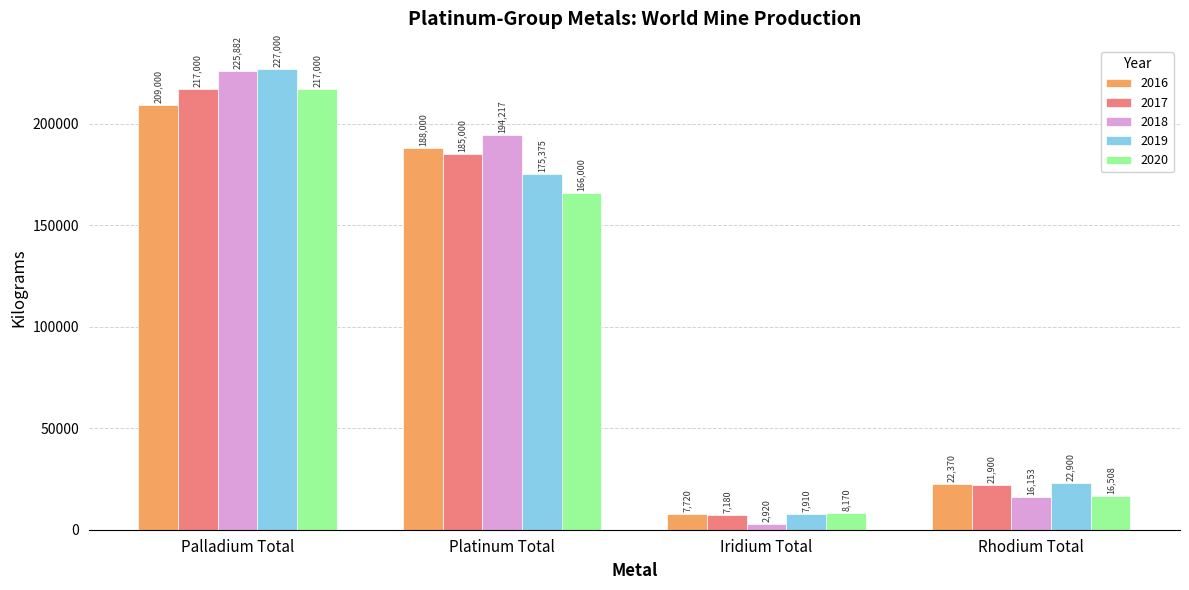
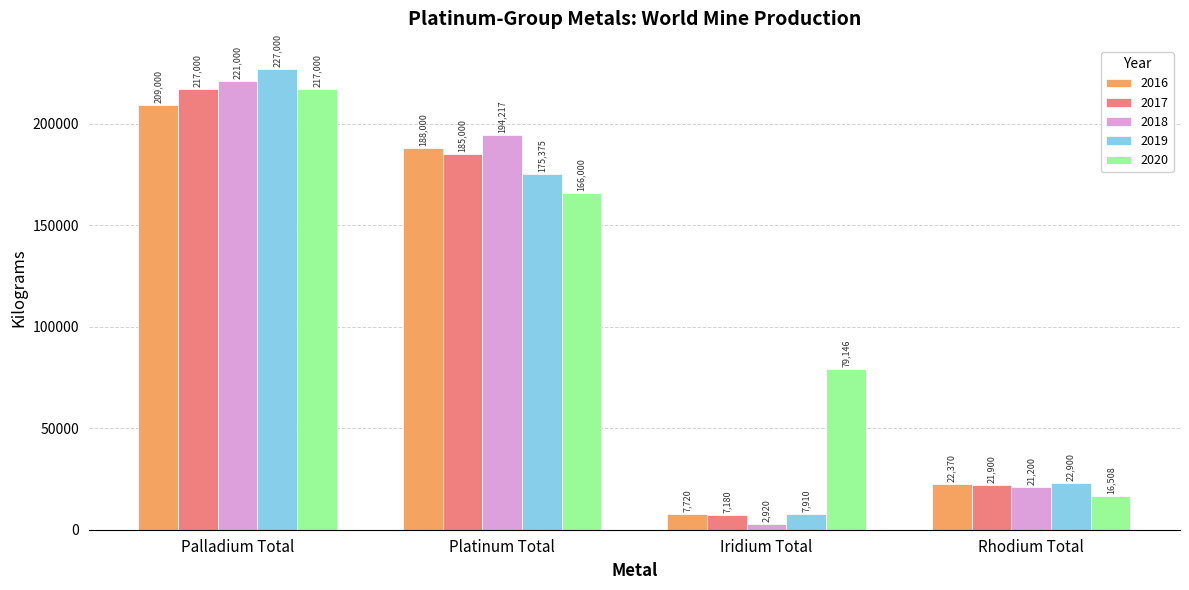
2018, Palladium Total: 225,882 -> 221,000
2020, Iridium Total: 8,170 -> 79,146
2018, Rhodium Total: 16,153 -> 21,200
